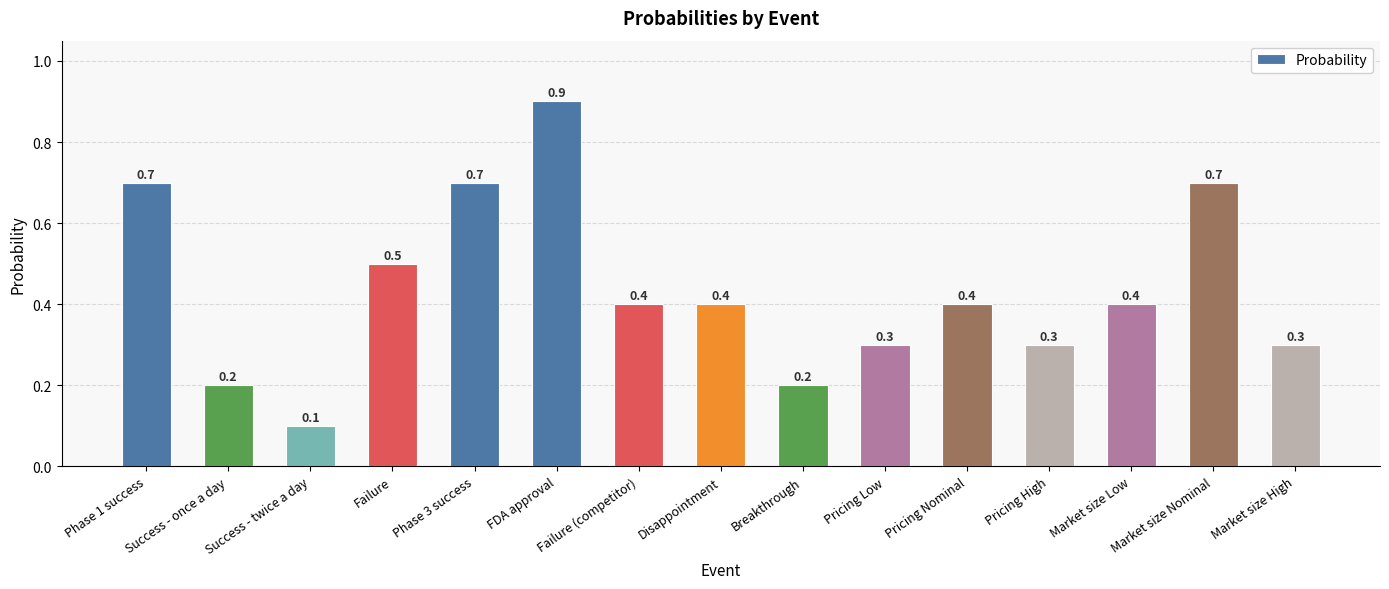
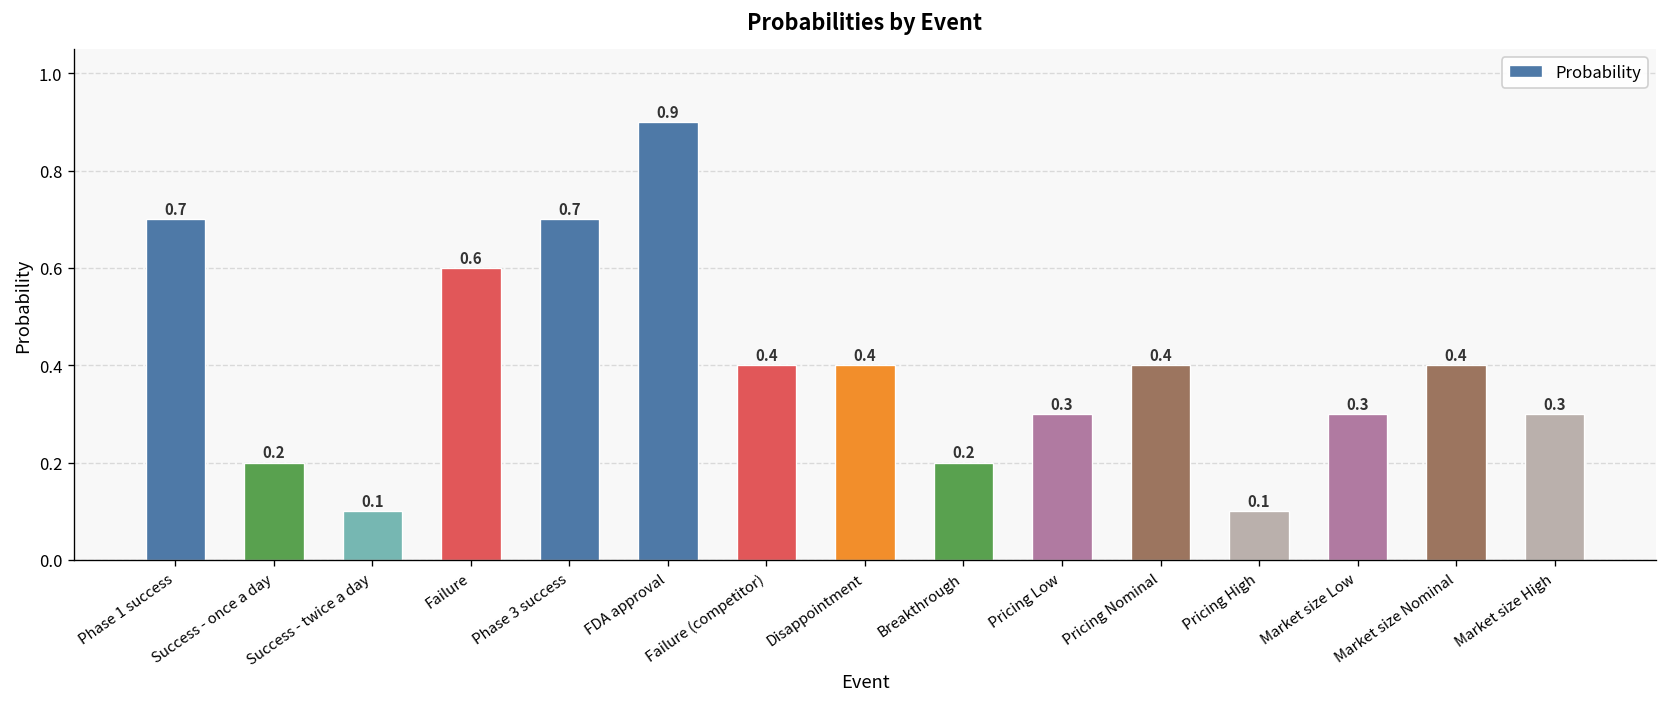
Failure: 0.5 -> 0.6
Pricing High: 0.3 -> 0.1
Market size Low: 0.4 -> 0.3
Market size Nominal: 0.7 -> 0.4
